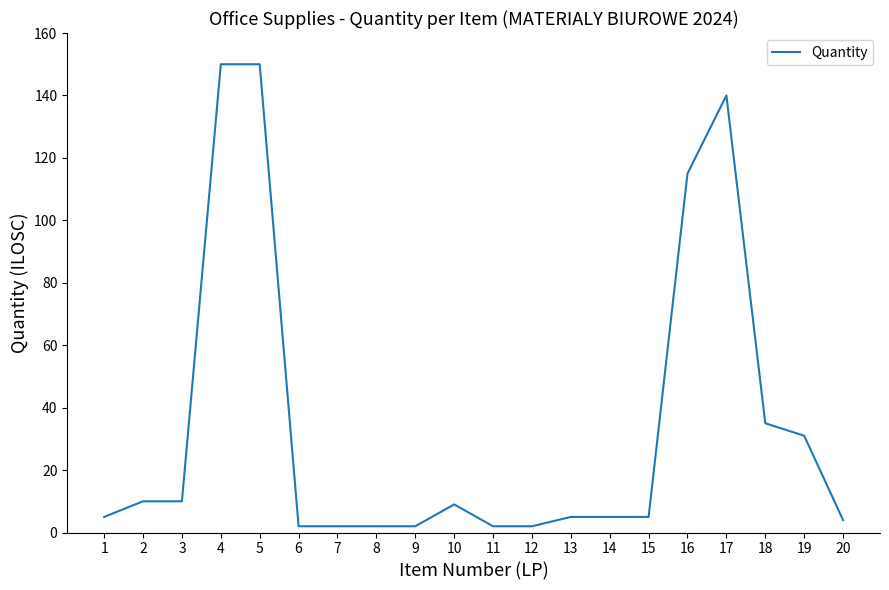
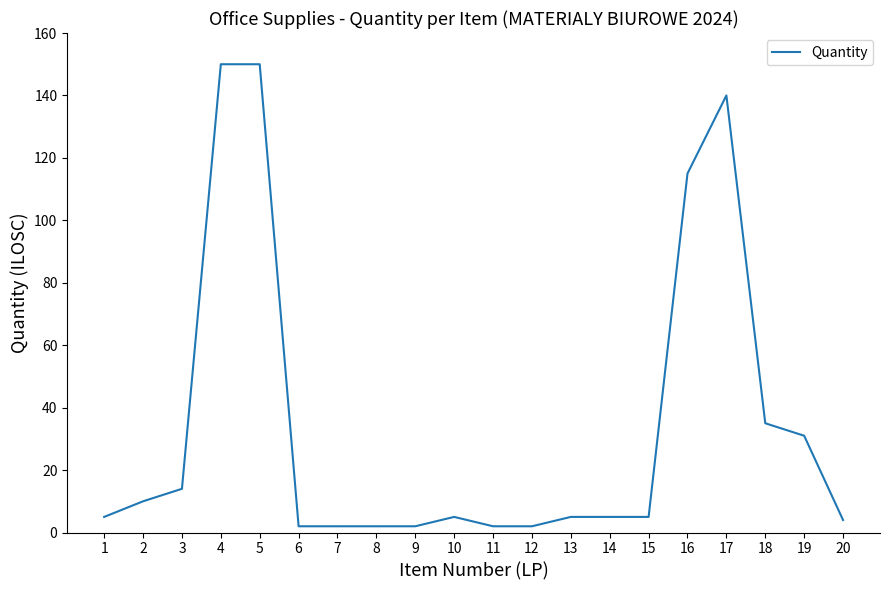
3: 10 -> 14
10: 9 -> 5
